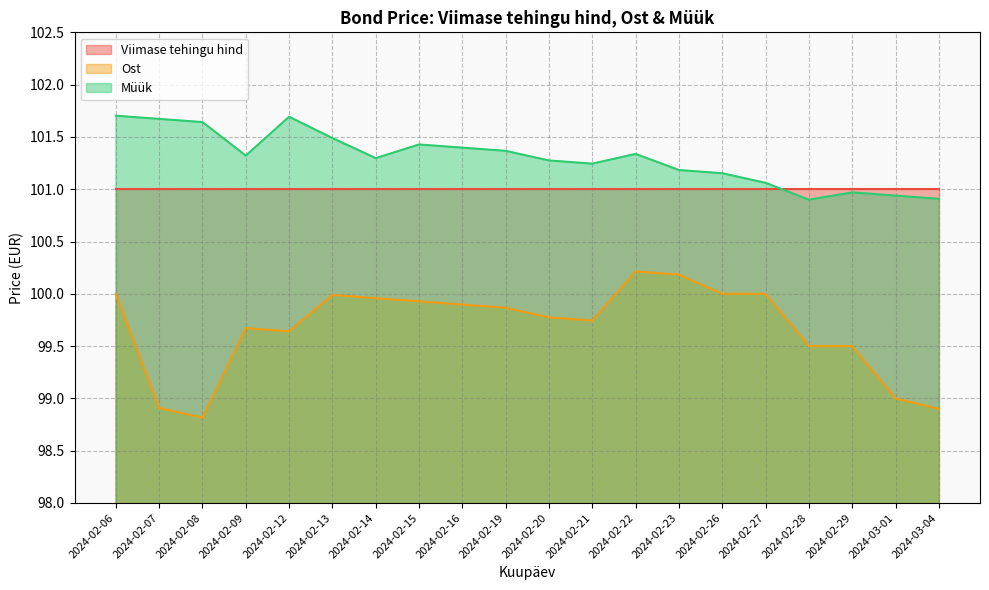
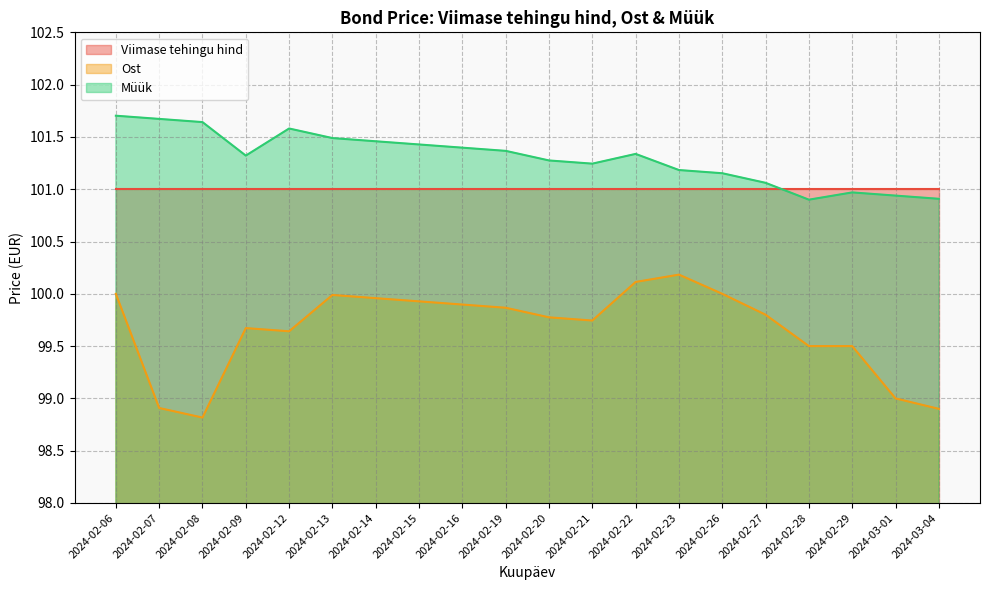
Müük, 2024-02-12: 101.69 -> 101.58
Müük, 2024-02-14: 101.30 -> 101.46
Ost, 2024-02-22: 100.21 -> 100.11
Ost, 2024-02-27: 100.0 -> 99.8
